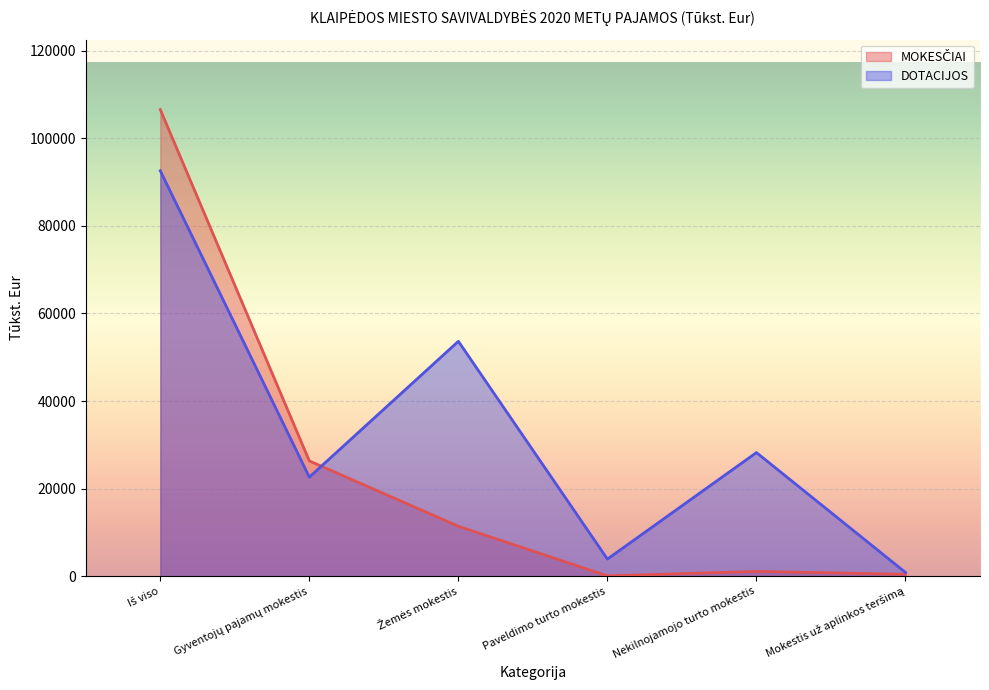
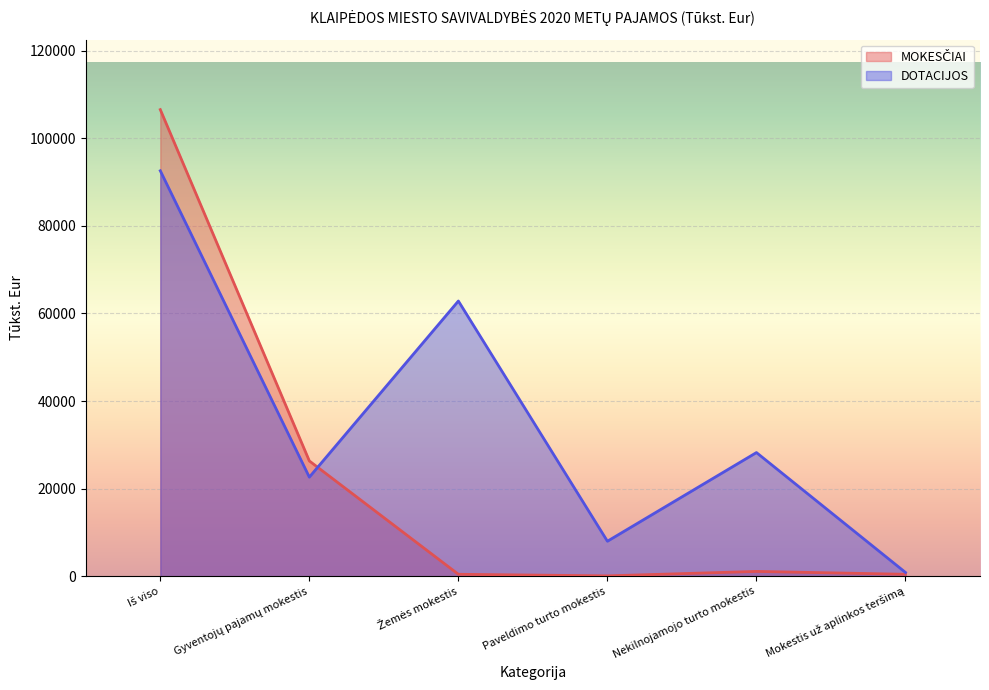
MOKESČIAI, Žemės mokestis: 11000 -> 0
DOTACIJOS, Žemės mokestis: 54000 -> 63000
DOTACIJOS, Paveldimo turto mokestis: 4000 -> 8000
